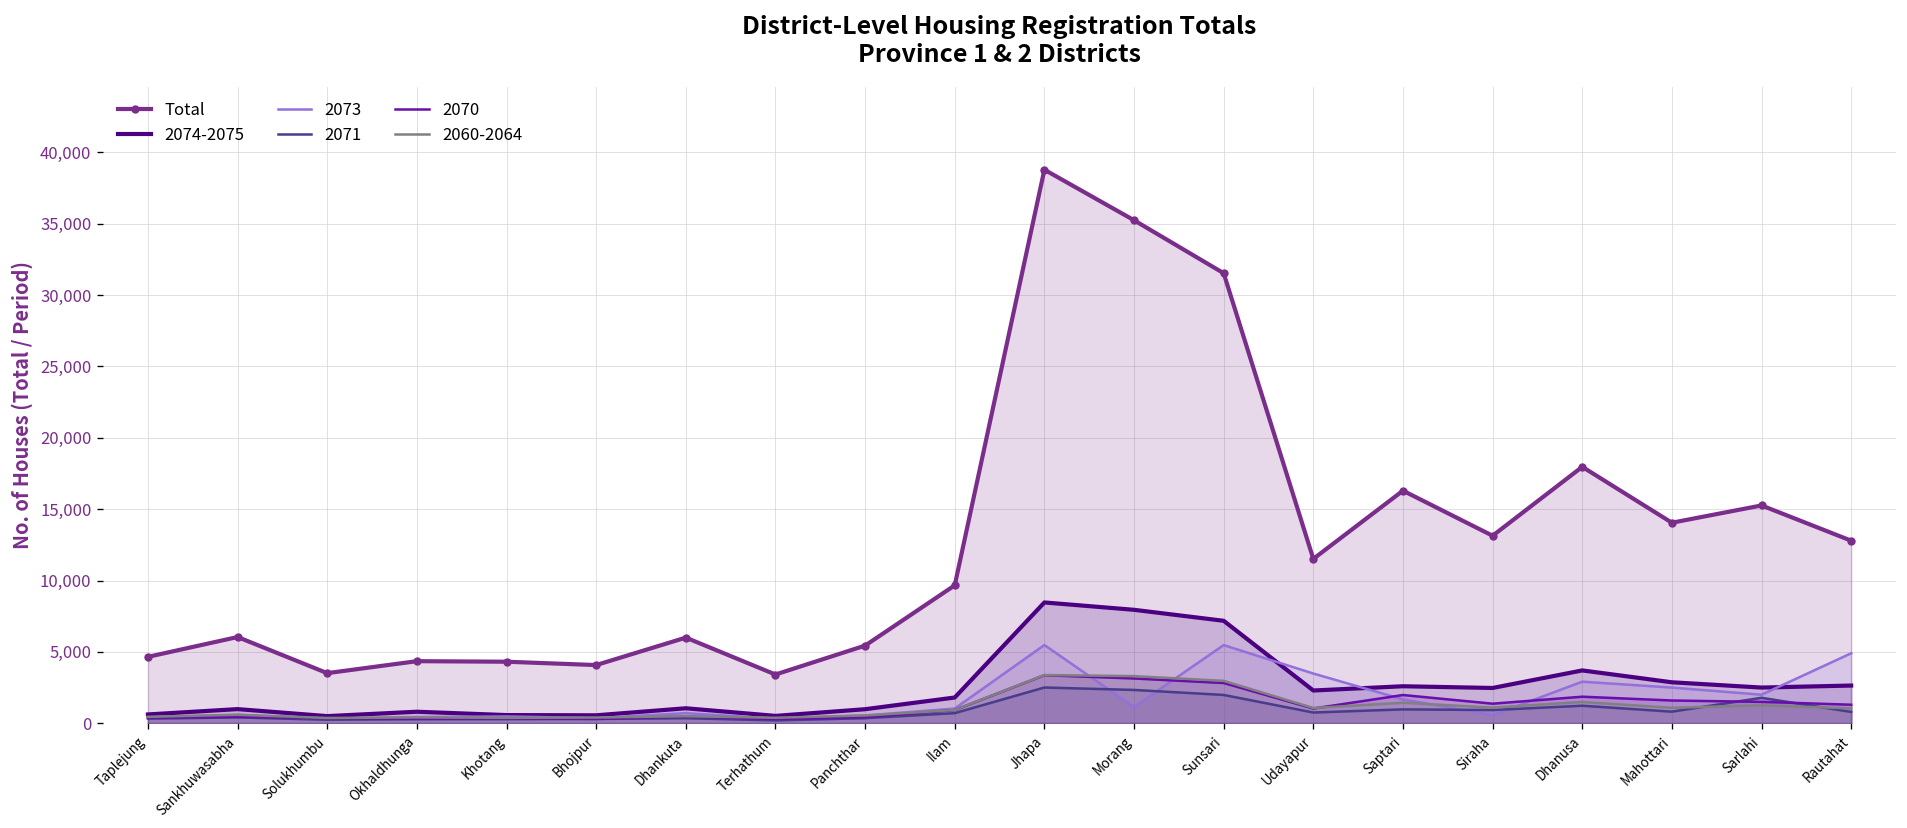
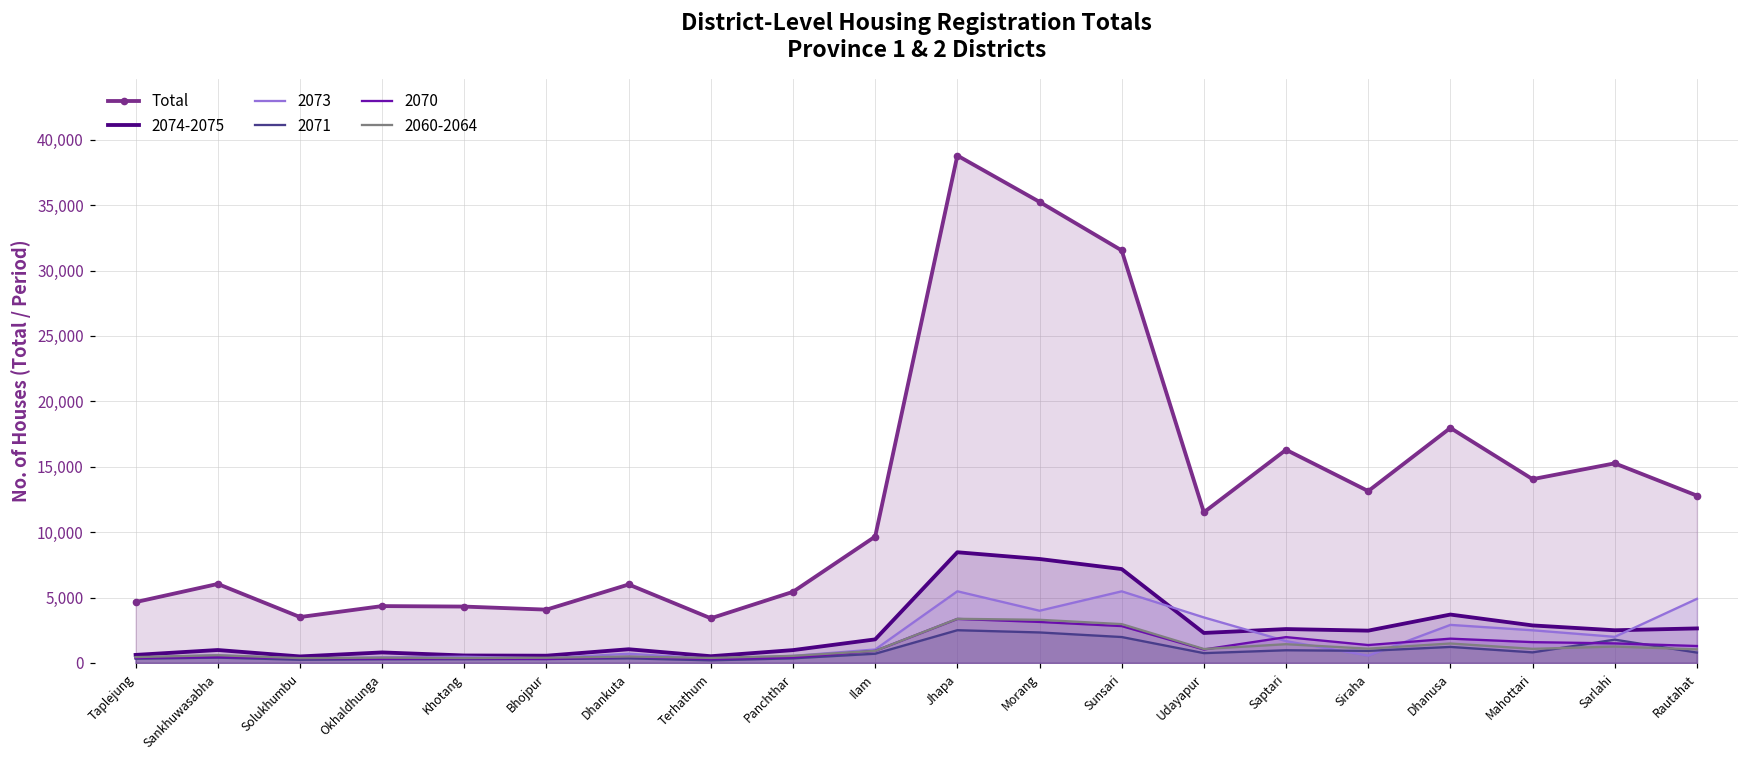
2073, Morang: 1,100 -> 4,000
